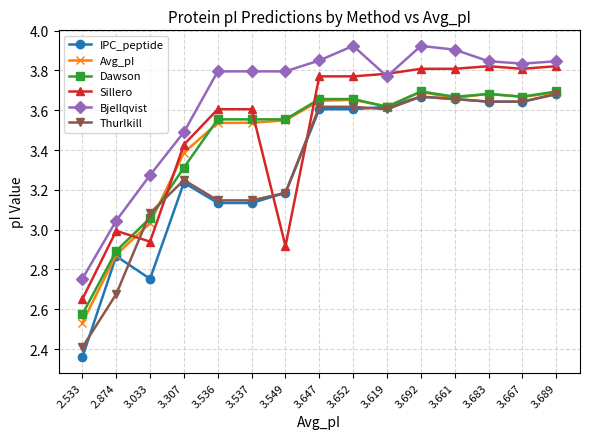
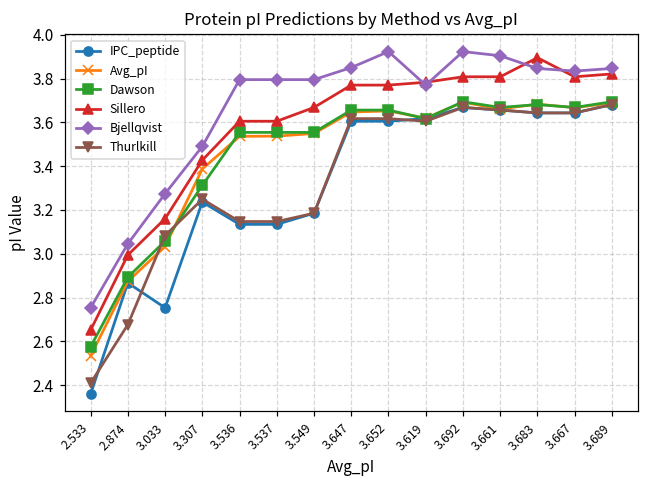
Sillero, 3.033: 2.94 -> 3.16
Sillero, 3.549: 2.92 -> 3.67
Sillero, 3.683: 3.82 -> 3.90
